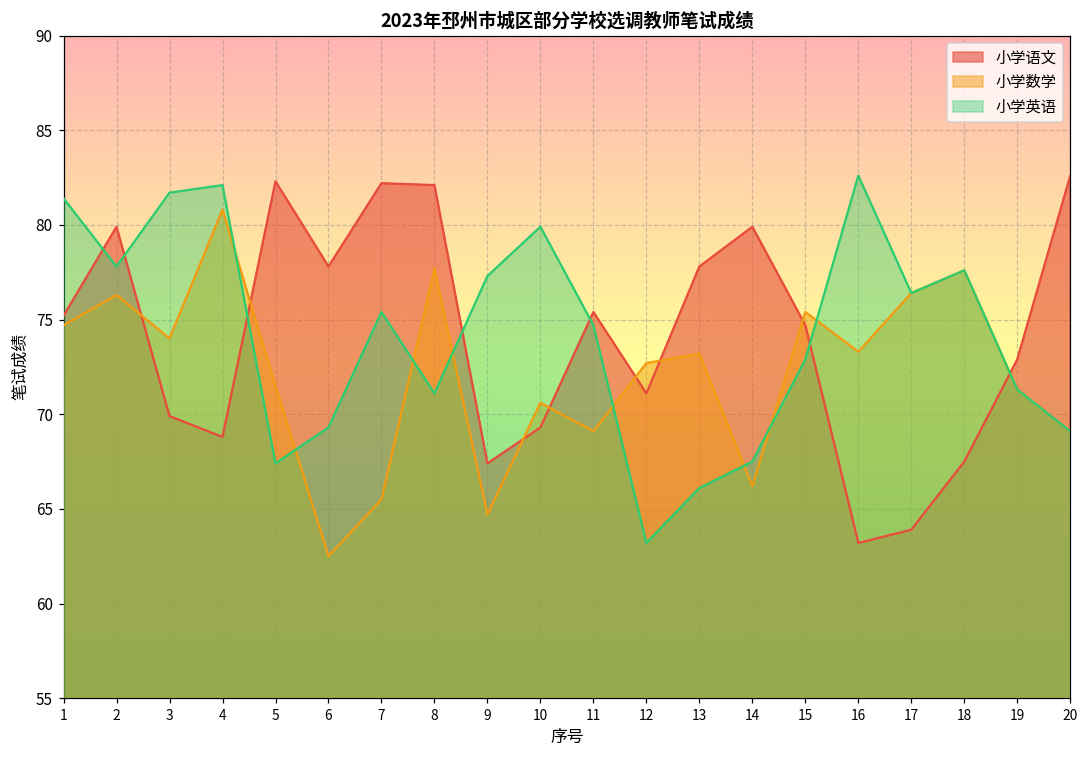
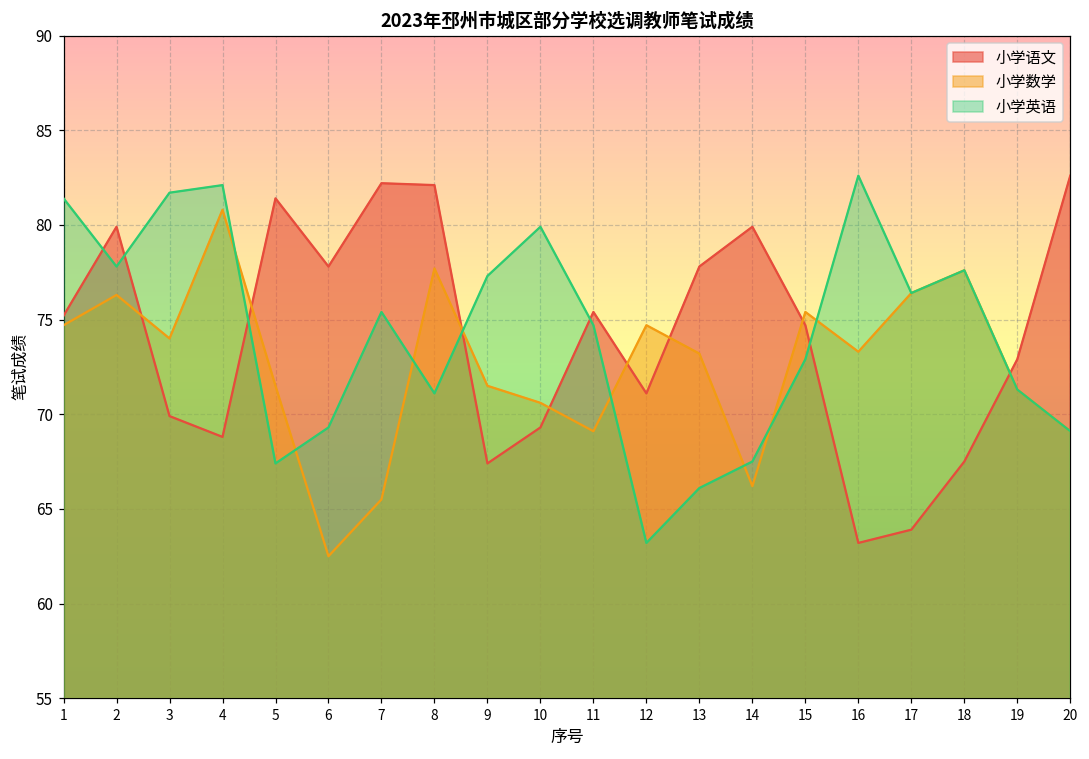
小学语文, 5: 82.3 -> 81.4
小学数学, 9: 64.7 -> 71.5
小学数学, 12: 72.7 -> 74.7
